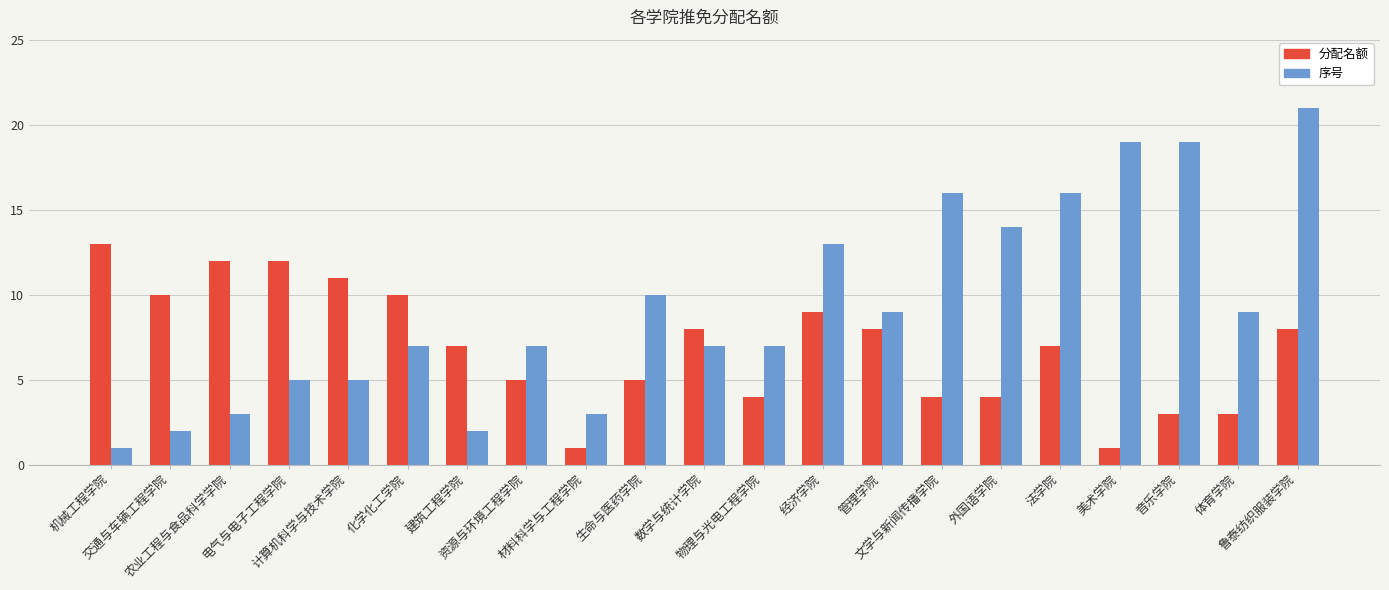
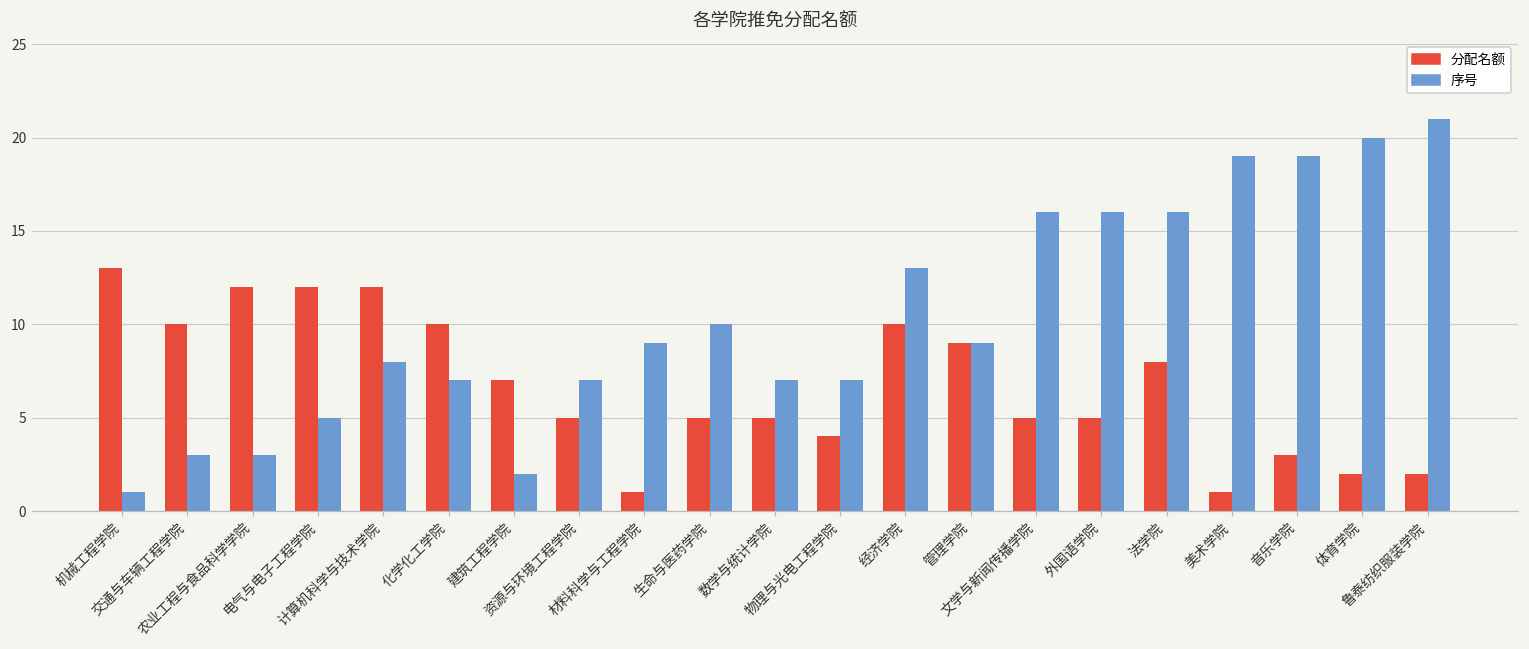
序号, 交通与车辆工程学院: 2 -> 3
分配名额, 计算机科学与技术学院: 11 -> 12
序号, 计算机科学与技术学院: 5 -> 8
序号, 材料科学与工程学院: 3 -> 9
分配名额, 数学与统计学院: 8 -> 5
分配名额, 经济学院: 9 -> 10
分配名额, 管理学院: 8 -> 9
分配名额, 文学与新闻传播学院: 4 -> 5
分配名额, 外国语学院: 4 -> 5
序号, 外国语学院: 14 -> 16
分配名额, 法学院: 7 -> 8
分配名额, 体育学院: 3 -> 2
序号, 体育学院: 9 -> 20
分配名额, 鲁泰纺织服装学院: 8 -> 2
